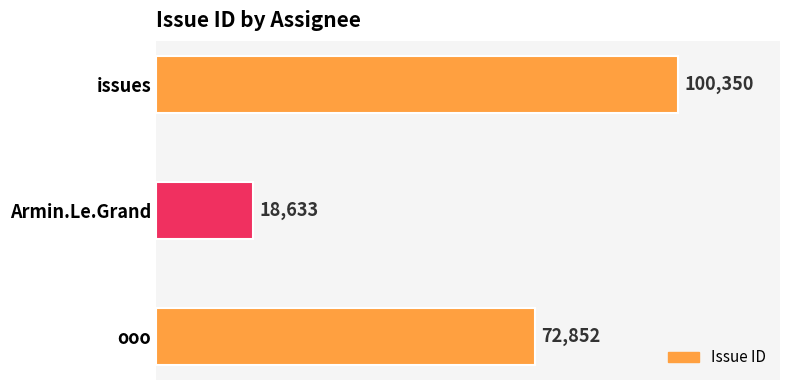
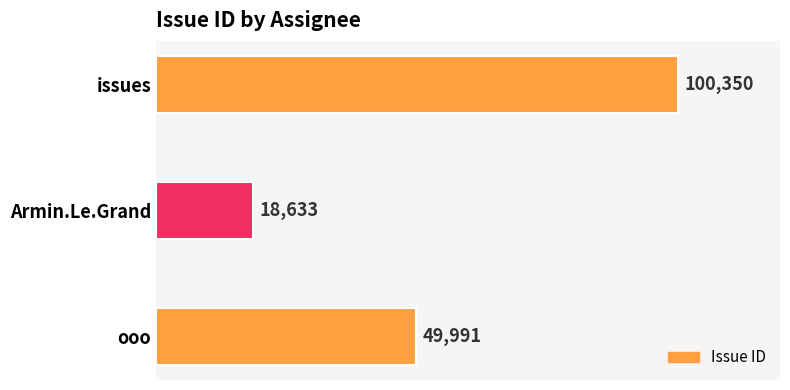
ooo: 72,852 -> 49,991
